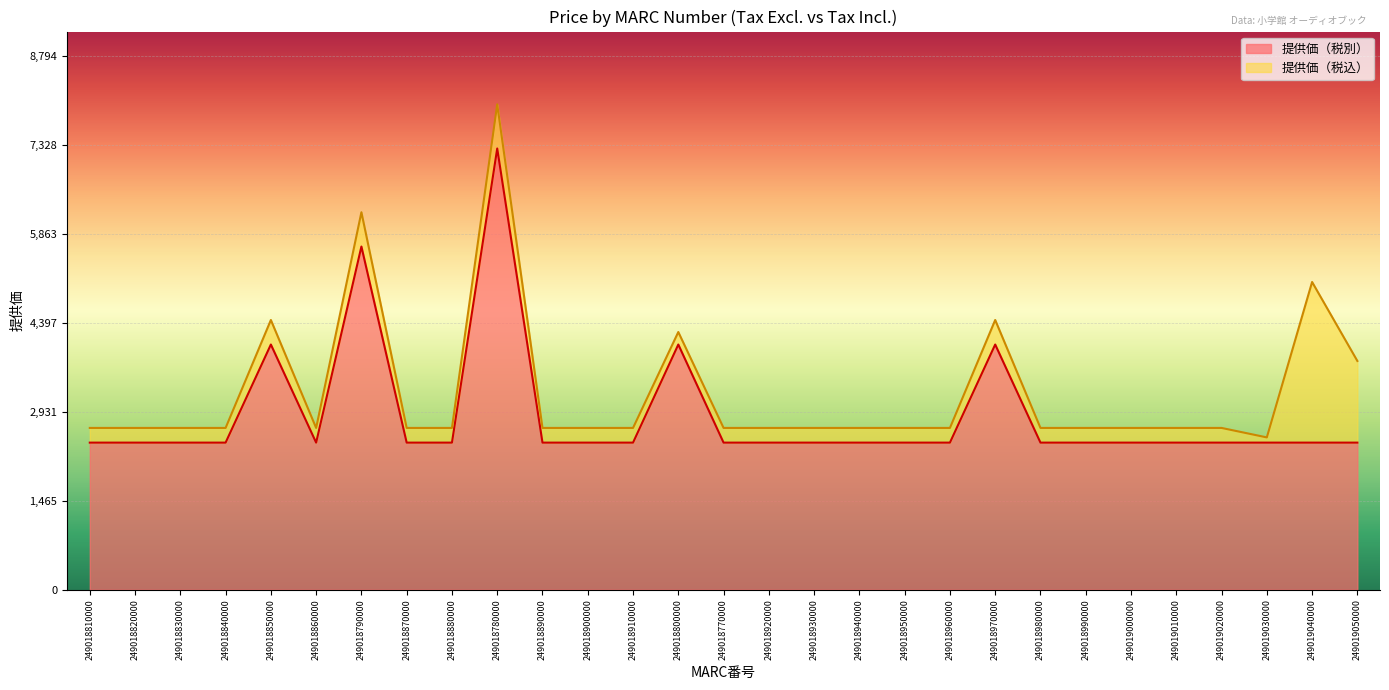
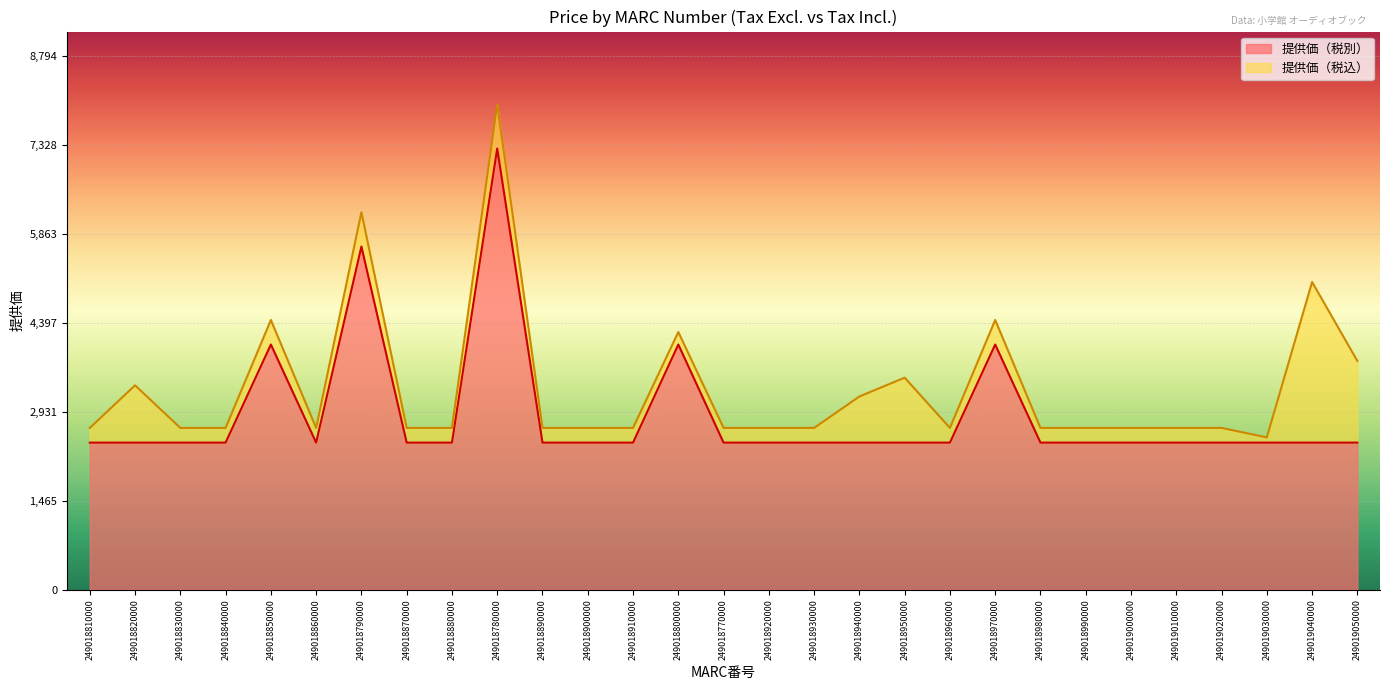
提供価（税込）, 249018820000: 2,700 -> 3,400
提供価（税込）, 249018940000: 2,700 -> 3,200
提供価（税込）, 249018950000: 2,700 -> 3,500
